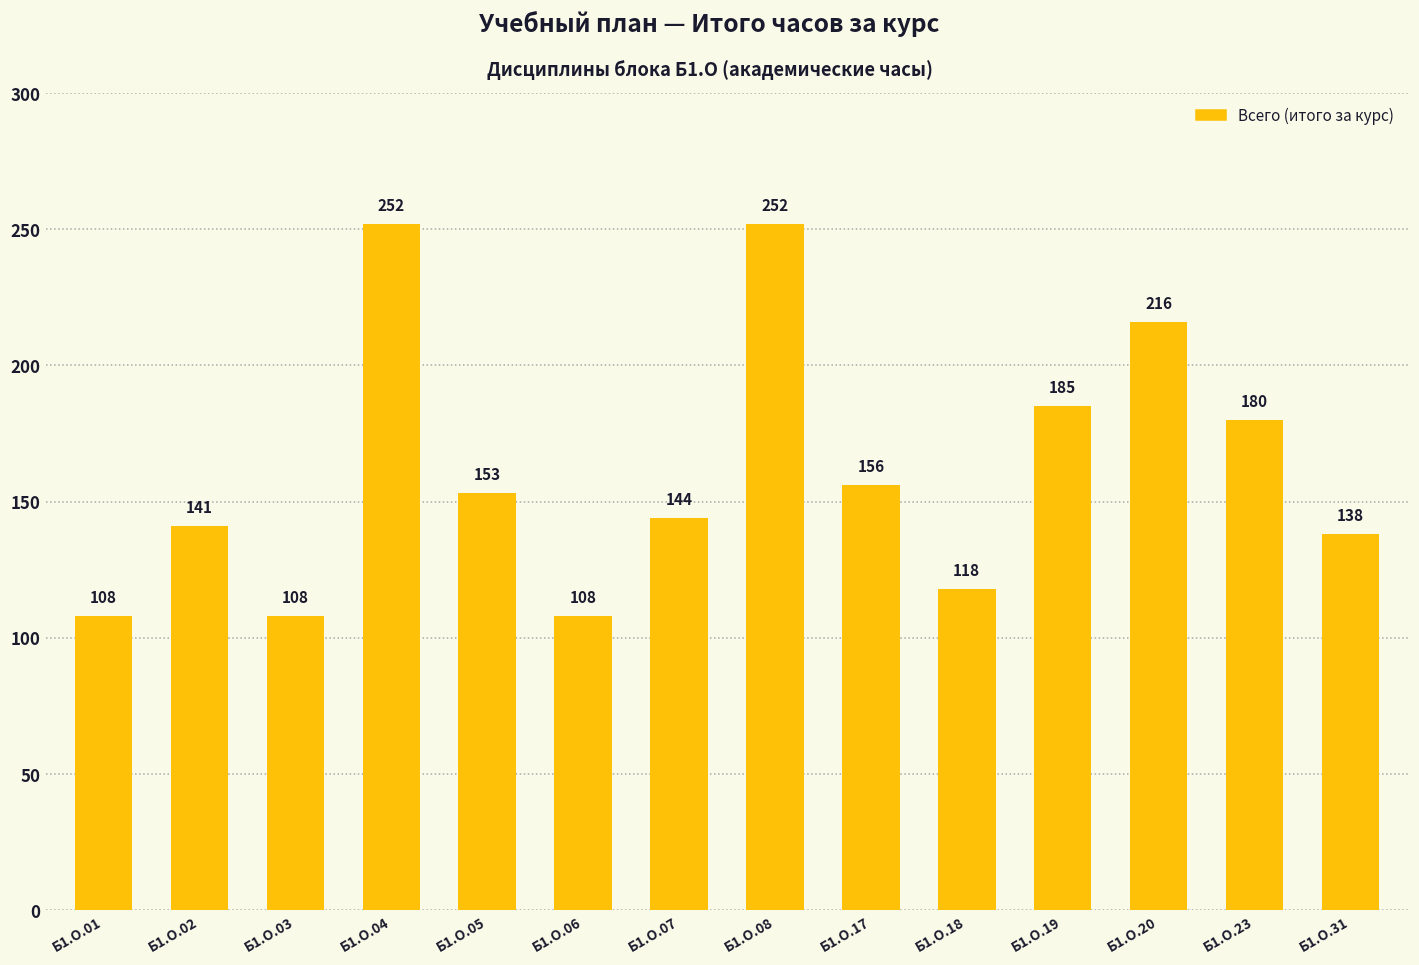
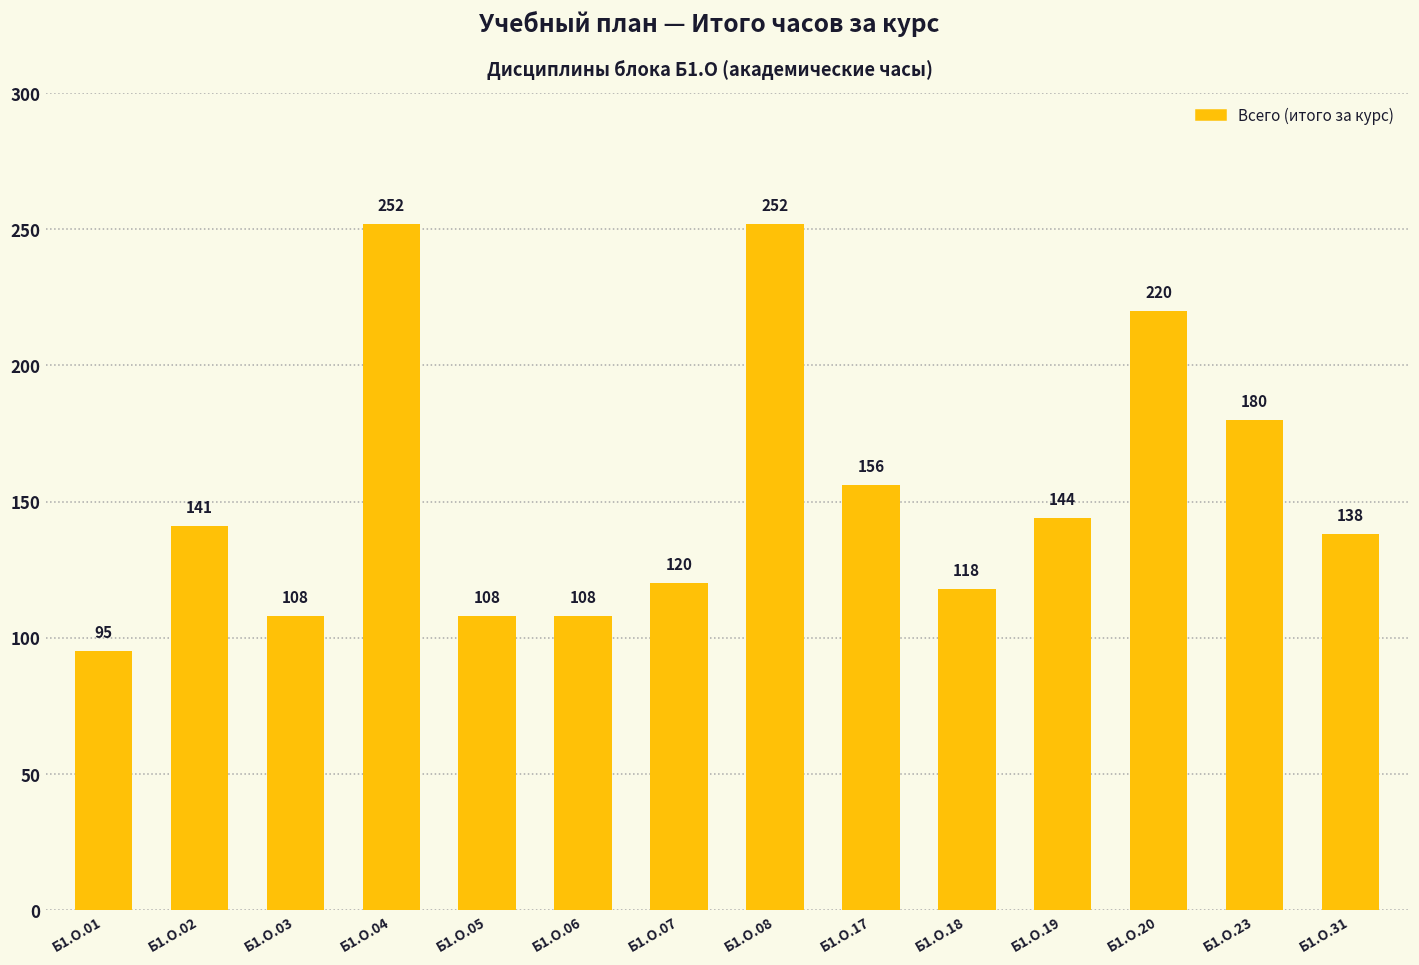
Б1.О.01: 108 -> 95
Б1.О.05: 153 -> 108
Б1.О.07: 144 -> 120
Б1.О.19: 185 -> 144
Б1.О.20: 216 -> 220
